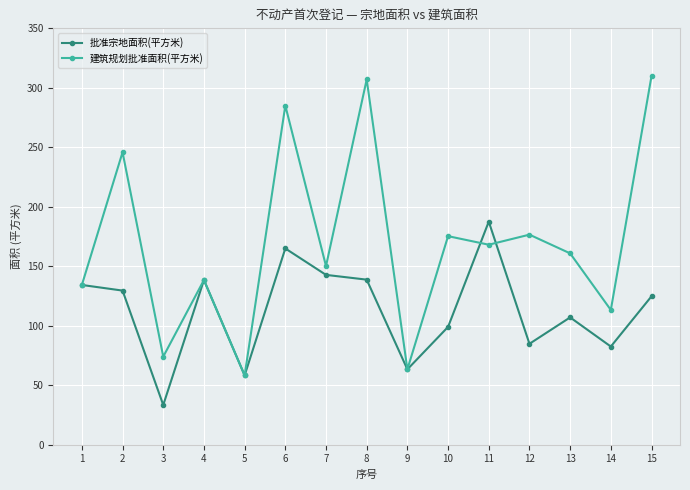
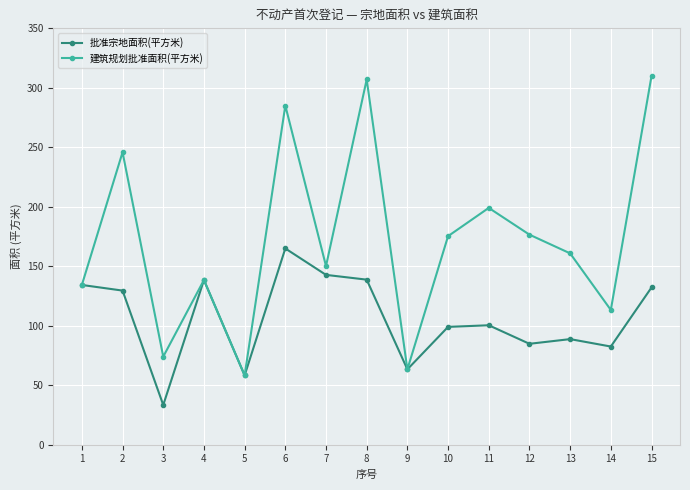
批准宗地面积(平方米), 11: 188 -> 100
建筑规划批准面积(平方米), 11: 168 -> 199
批准宗地面积(平方米), 13: 107 -> 89
批准宗地面积(平方米), 15: 125 -> 132
